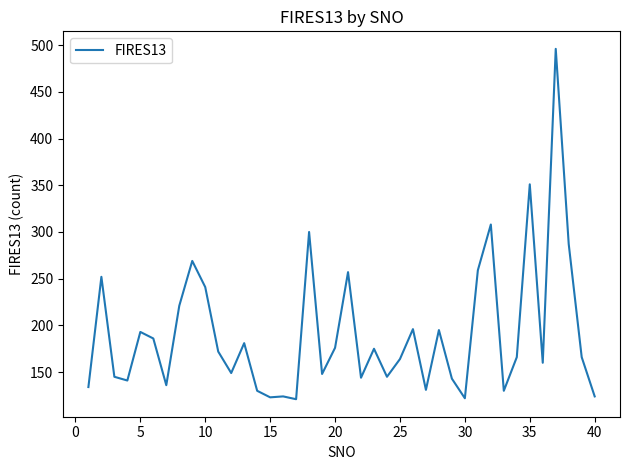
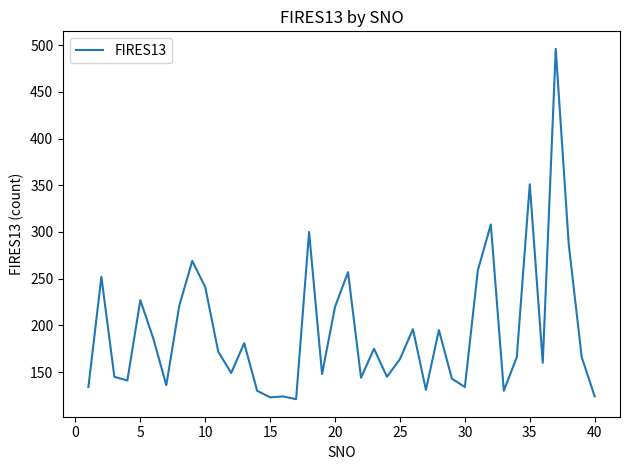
5: 190 -> 230
20: 180 -> 220
30: 120 -> 130
